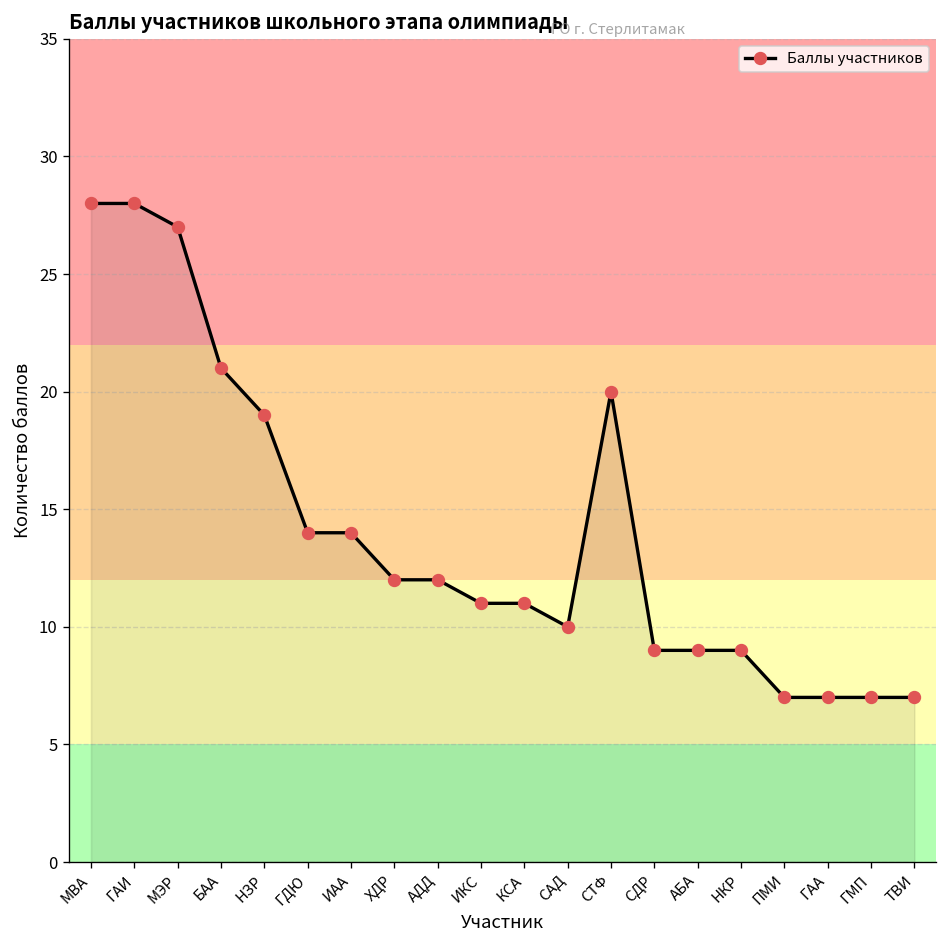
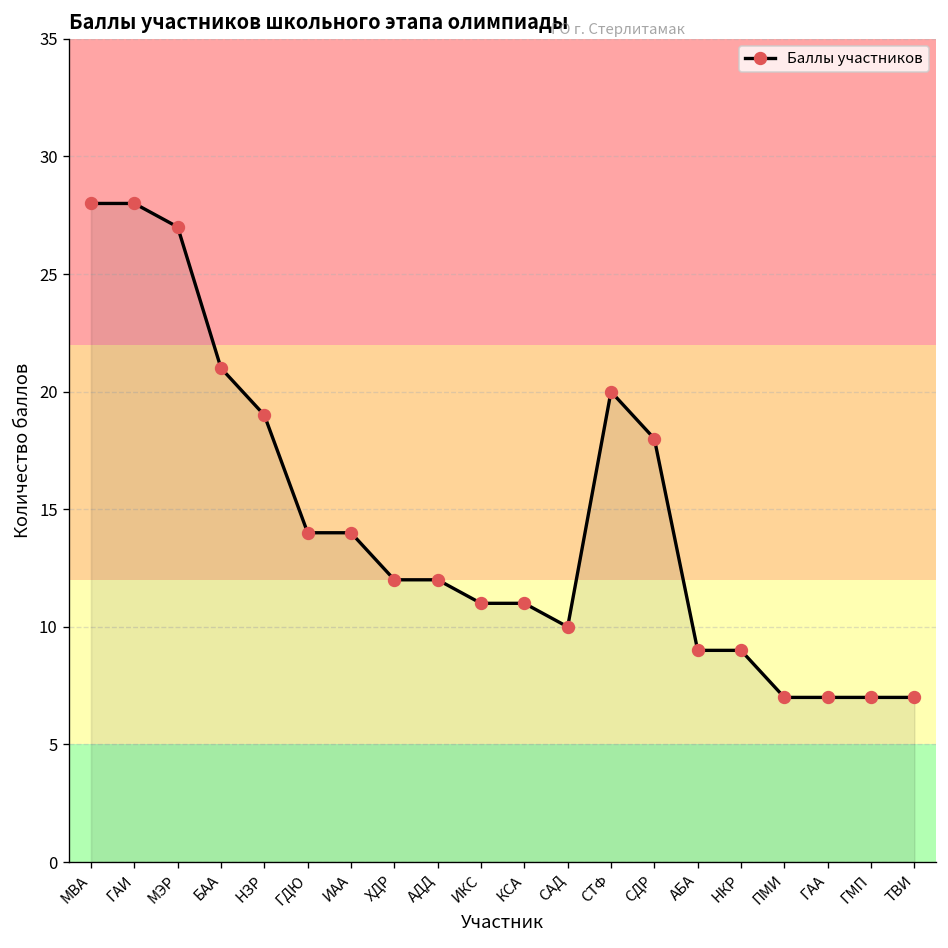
СДР: 9 -> 18
